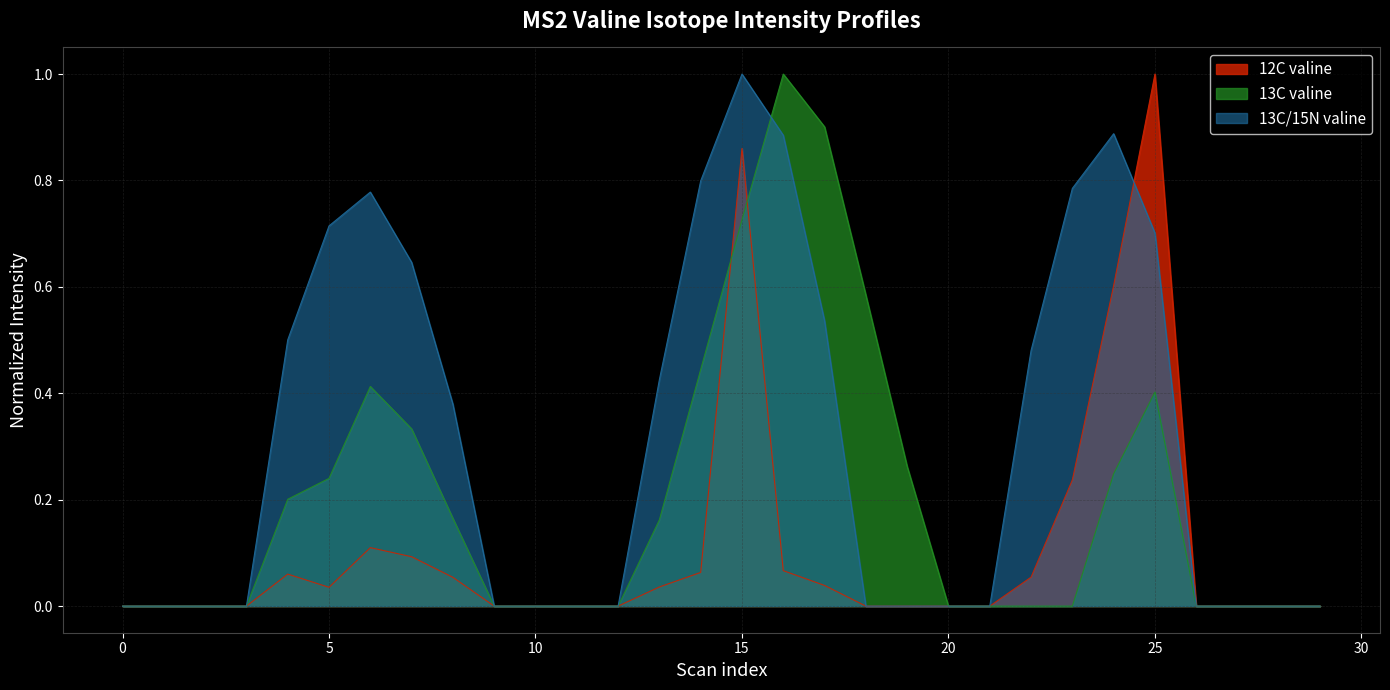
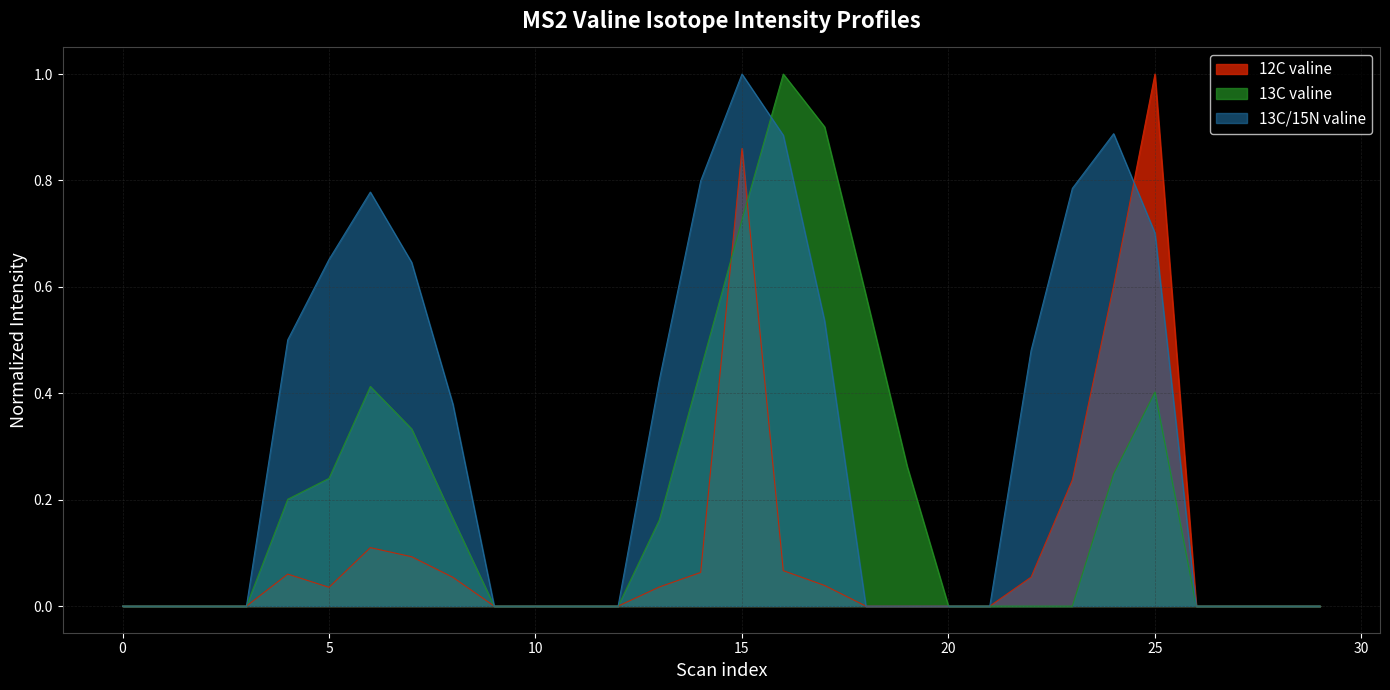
13C/15N valine, 5: 0.71 -> 0.65
